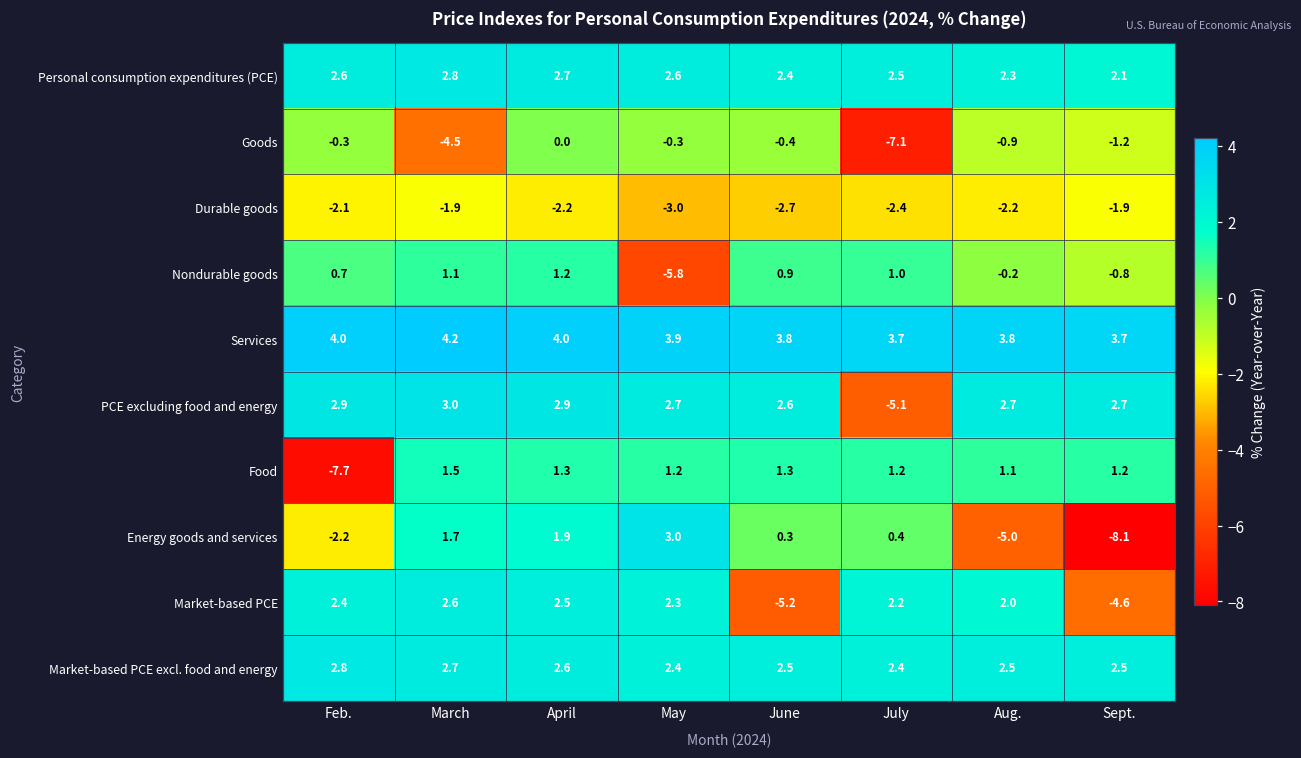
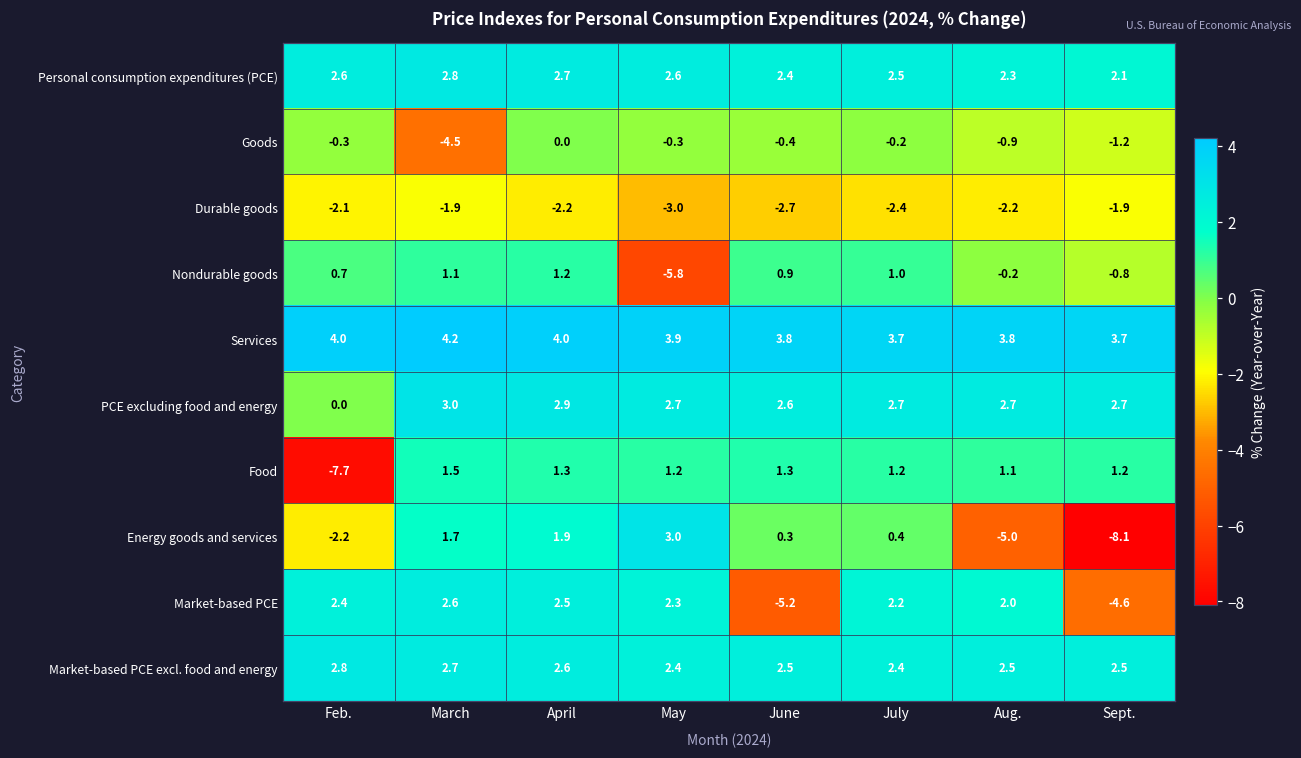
Goods, July: -7.1 -> -0.2
PCE excluding food and energy, Feb.: 2.9 -> 0.0
PCE excluding food and energy, July: -5.1 -> 2.7
